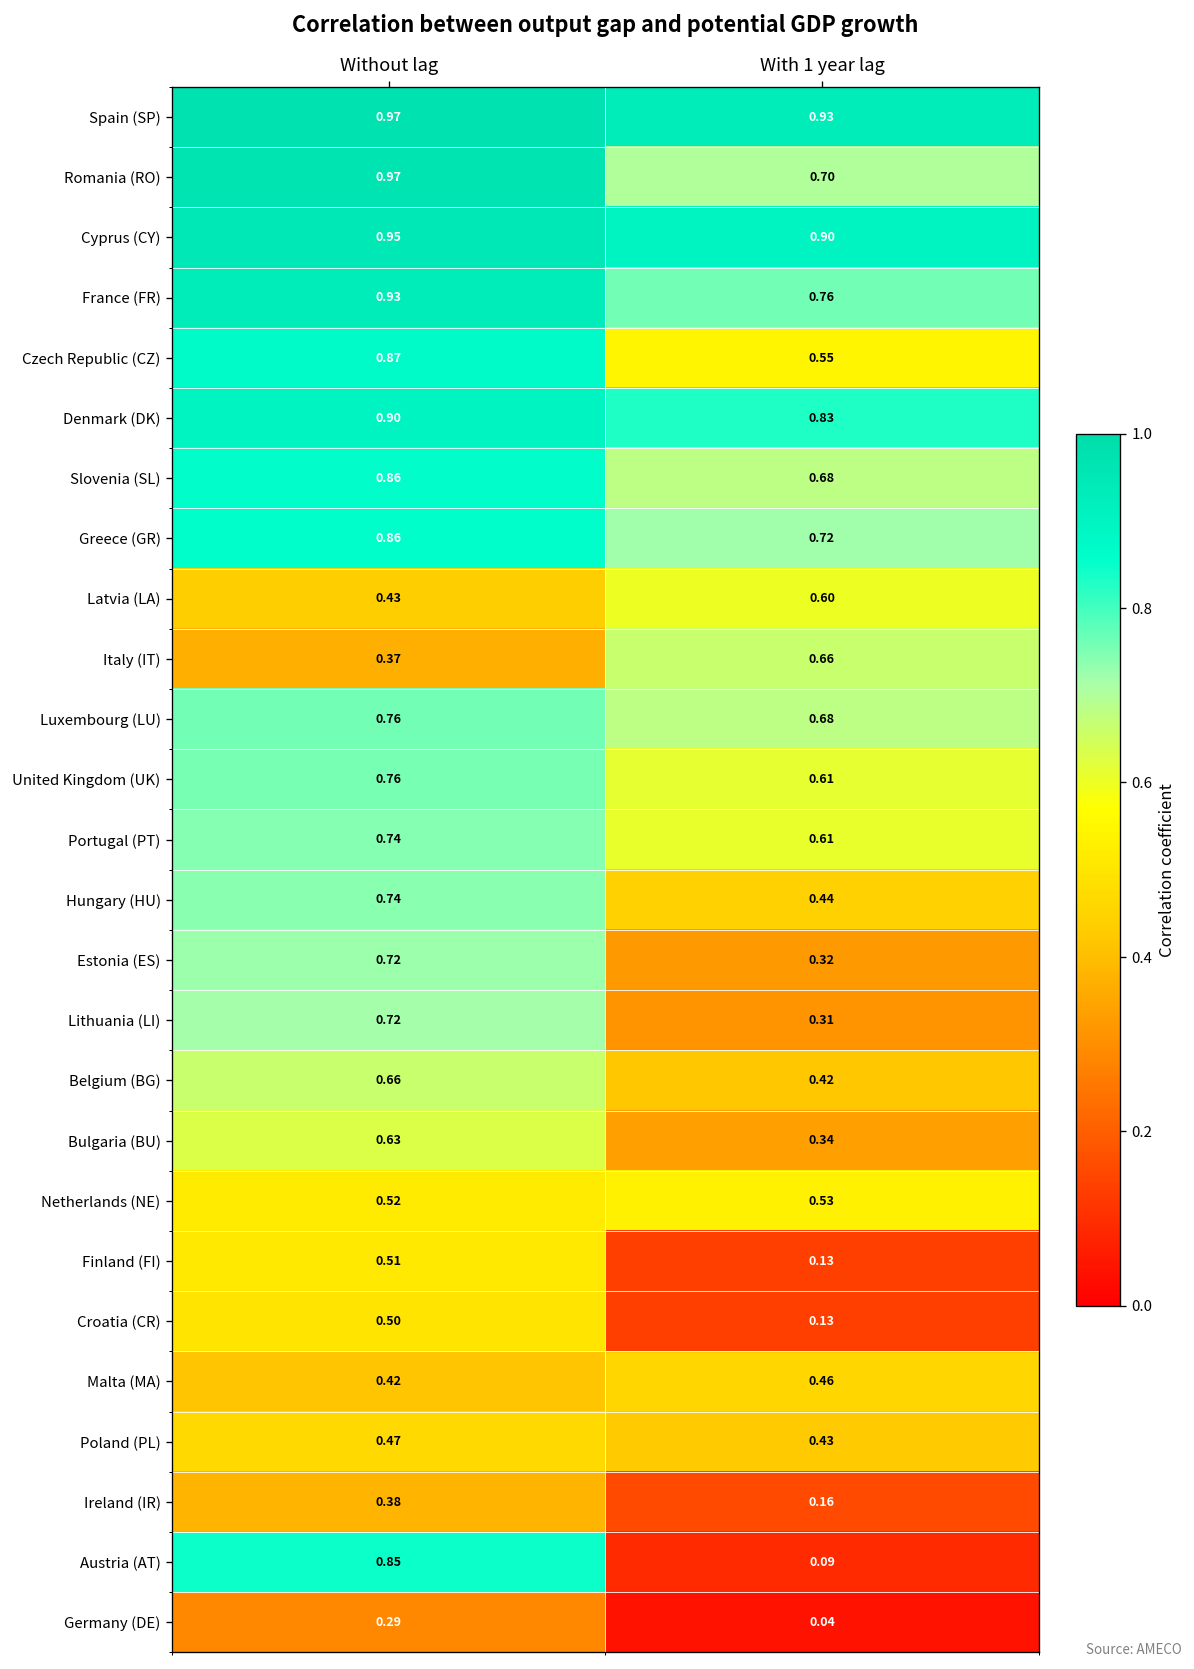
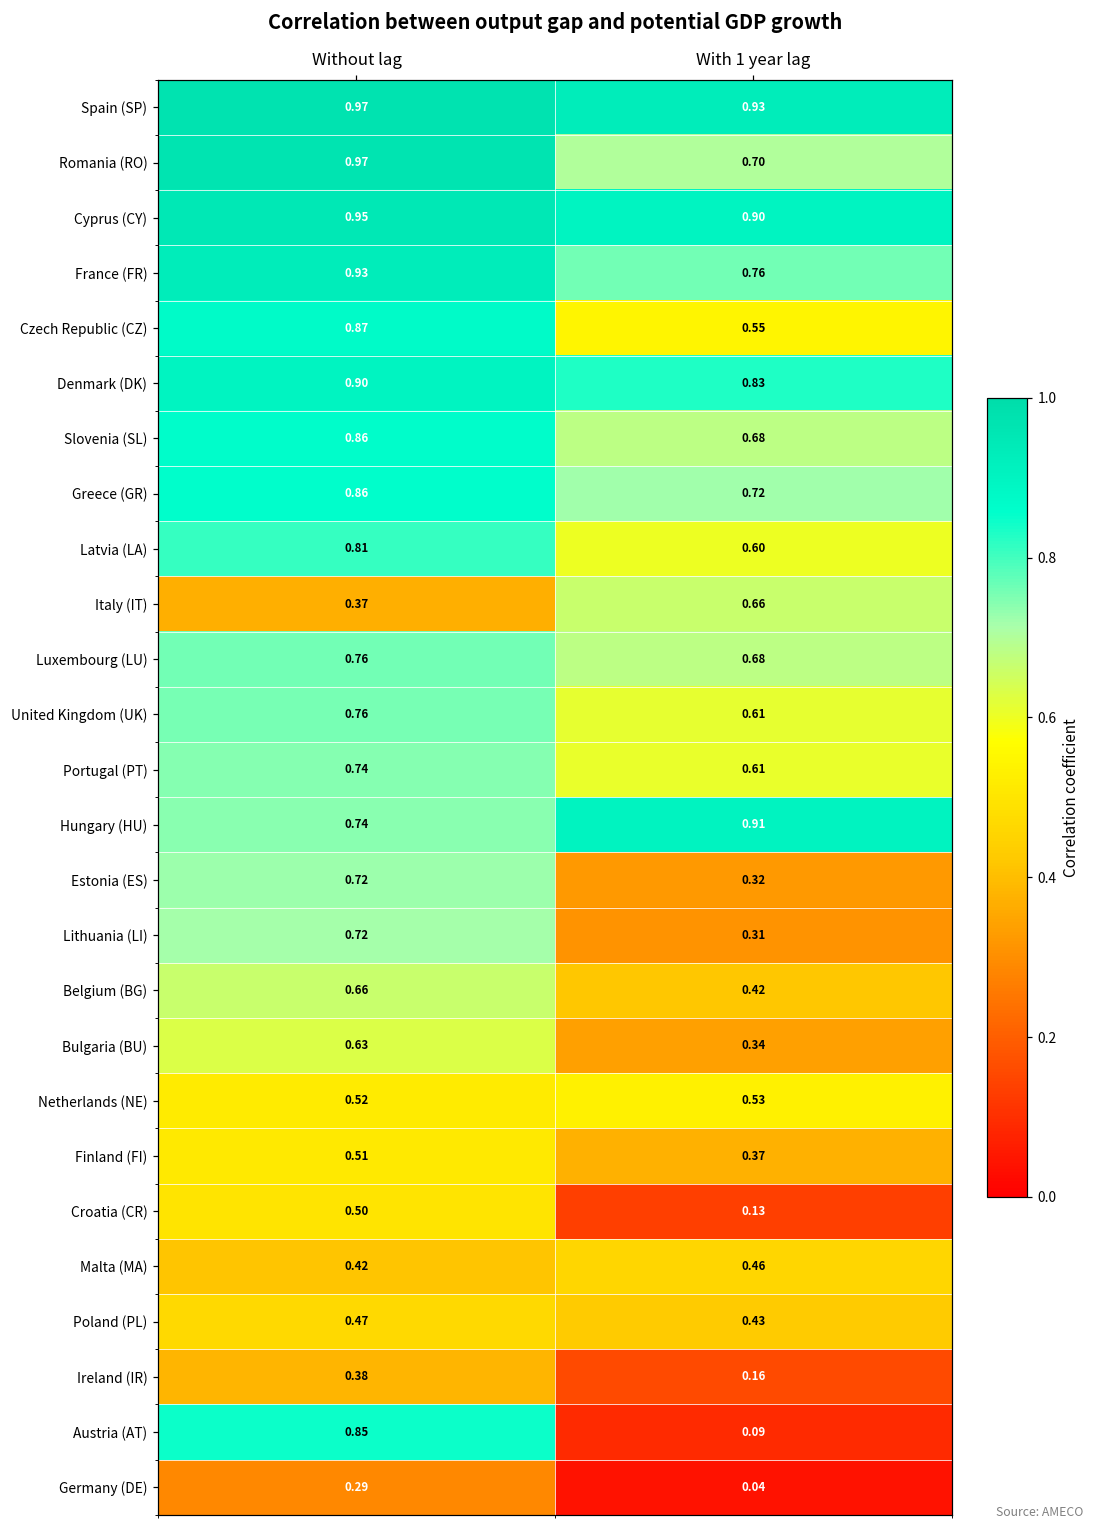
Latvia (LA), Without lag: 0.43 -> 0.81
Hungary (HU), With 1 year lag: 0.44 -> 0.91
Finland (FI), With 1 year lag: 0.13 -> 0.37
